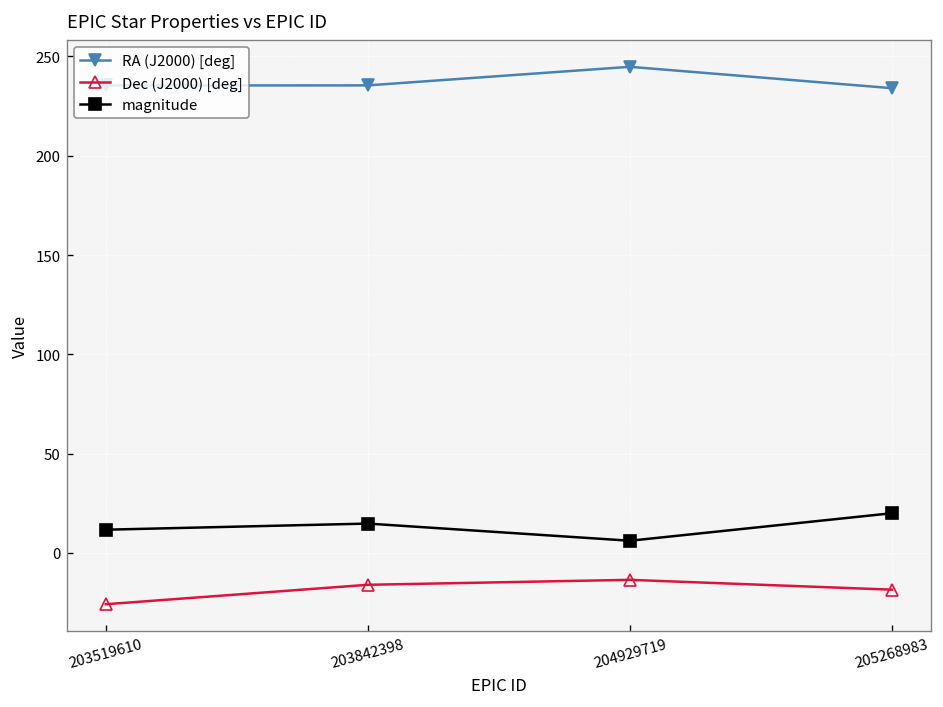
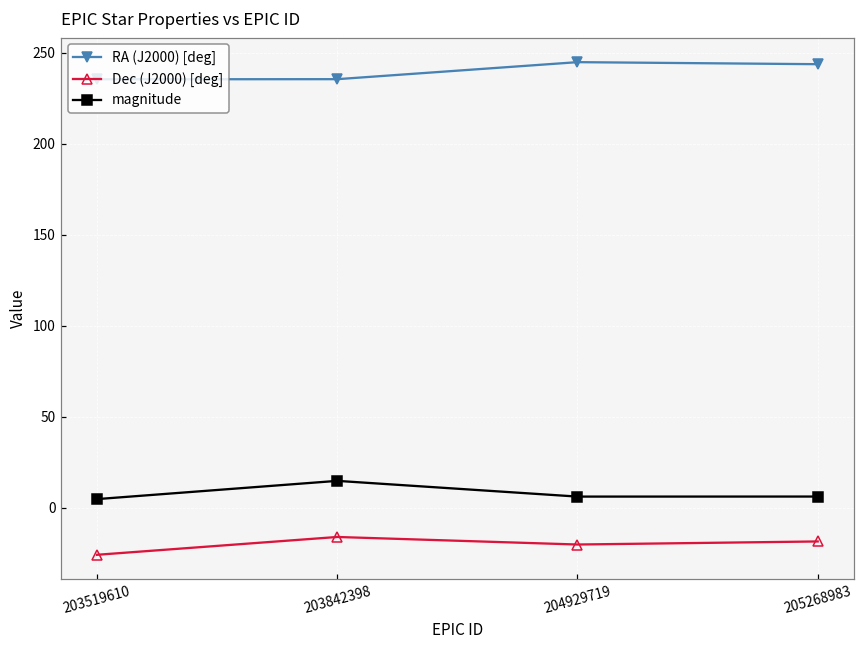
magnitude, 203519610: 12 -> 5
Dec (J2000) [deg], 204929719: -14 -> -20
RA (J2000) [deg], 205268983: 234 -> 244
magnitude, 205268983: 20 -> 6
